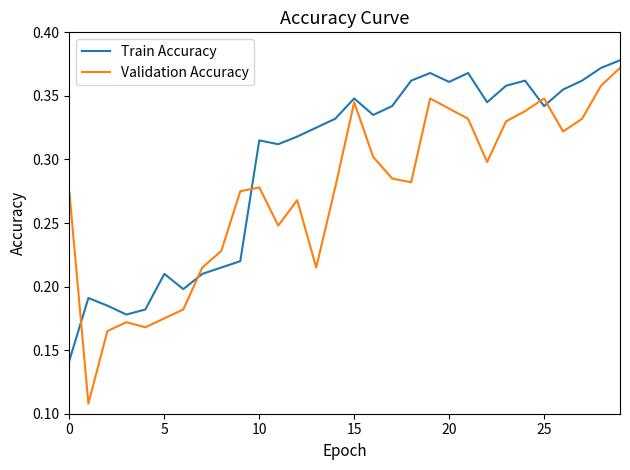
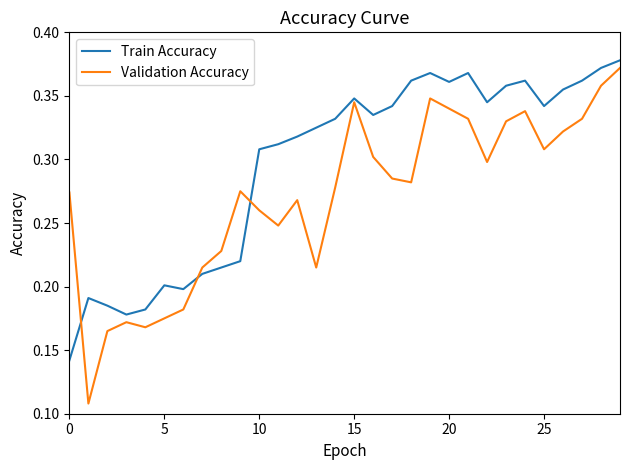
Train Accuracy, 5: 0.210 -> 0.201
Train Accuracy, 10: 0.315 -> 0.308
Validation Accuracy, 10: 0.278 -> 0.260
Validation Accuracy, 25: 0.348 -> 0.308
